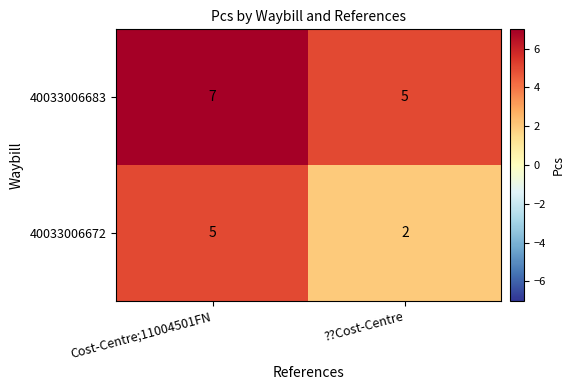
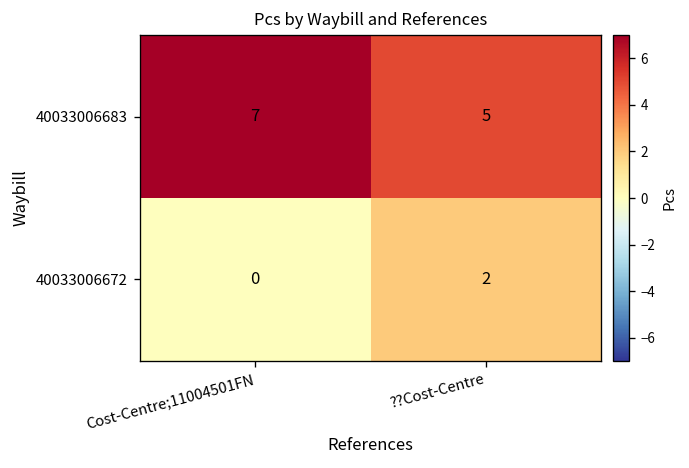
40033006672, Cost-Centre;11004501FN: 5 -> 0
